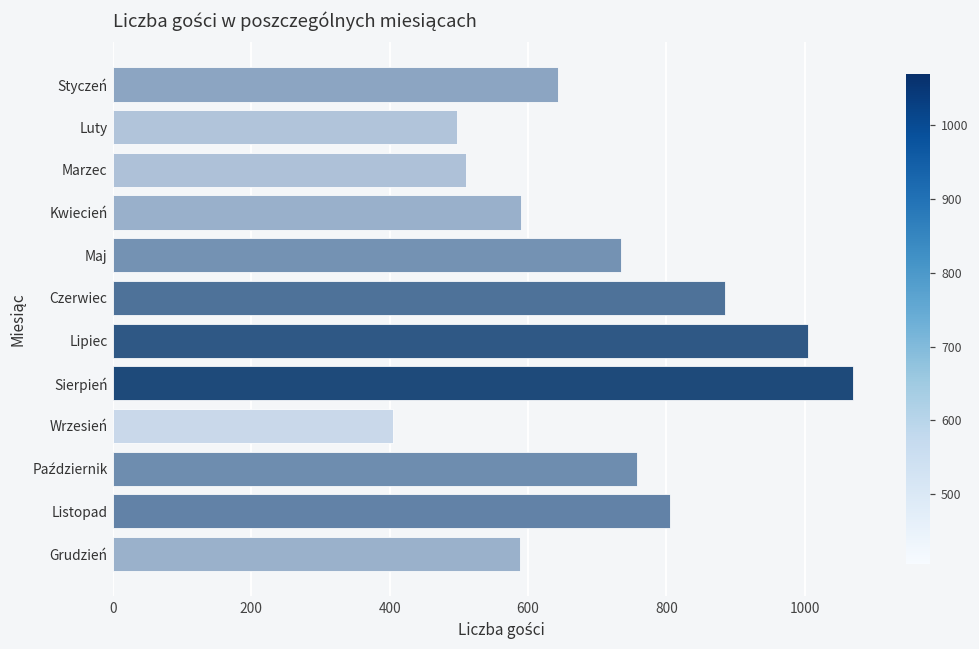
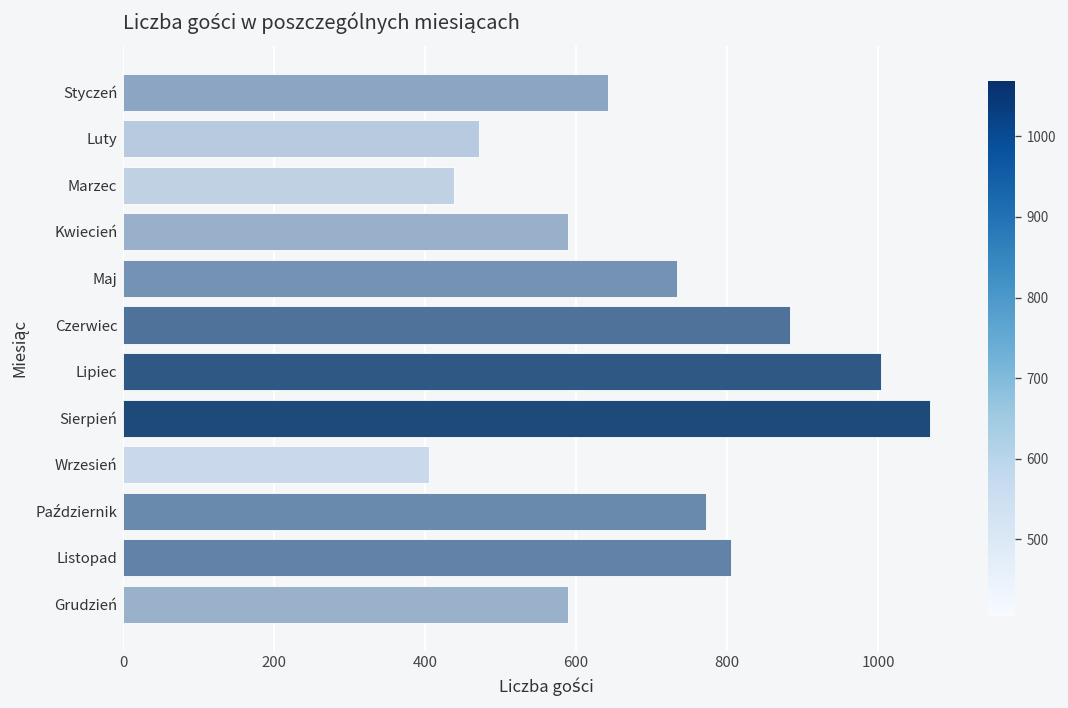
Luty: 500 -> 470
Marzec: 510 -> 440
Październik: 760 -> 770
